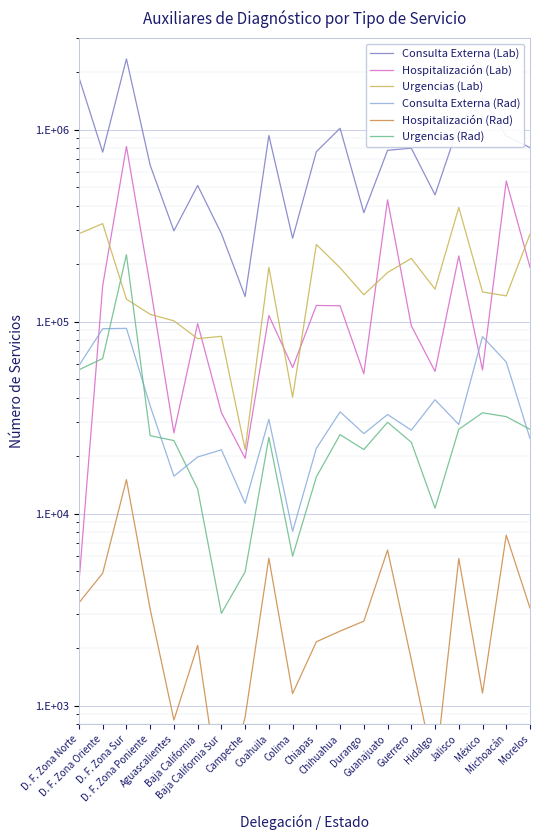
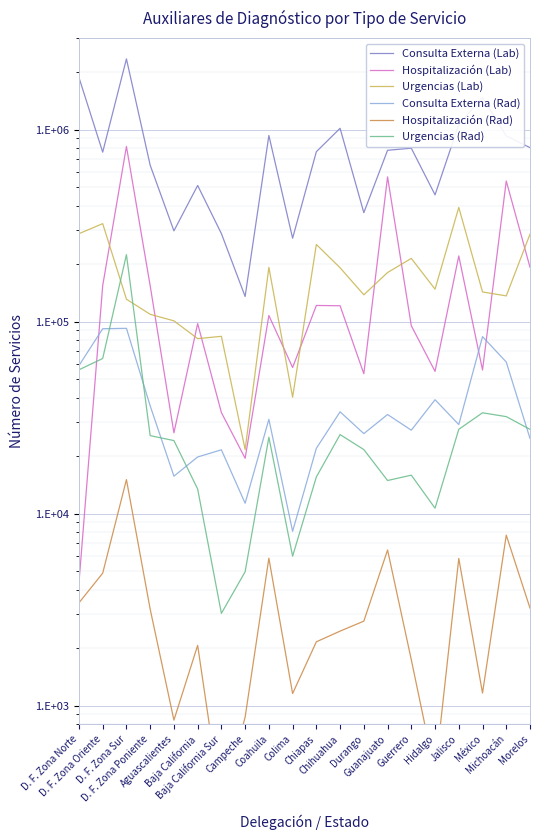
Hospitalización (Lab), Guanajuato: 430000 -> 570000
Urgencias (Rad), Guanajuato: 30000 -> 15000
Urgencias (Rad), Guerrero: 24000 -> 16000
